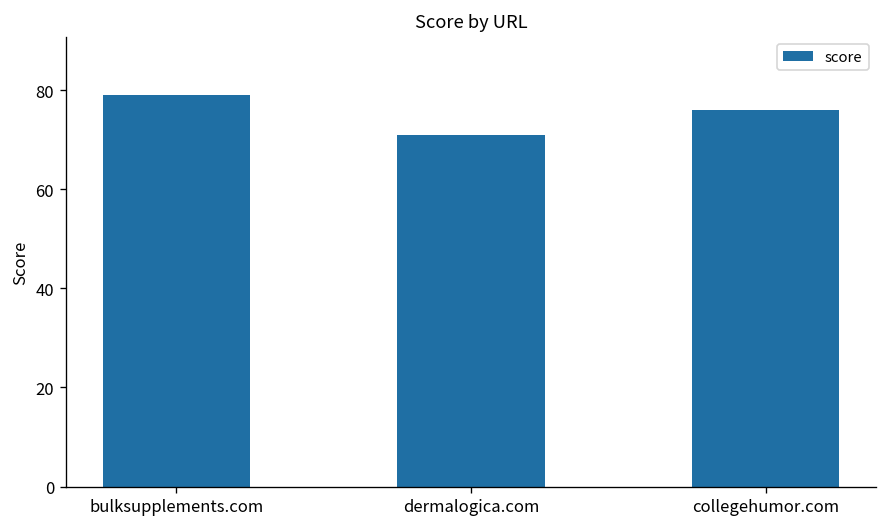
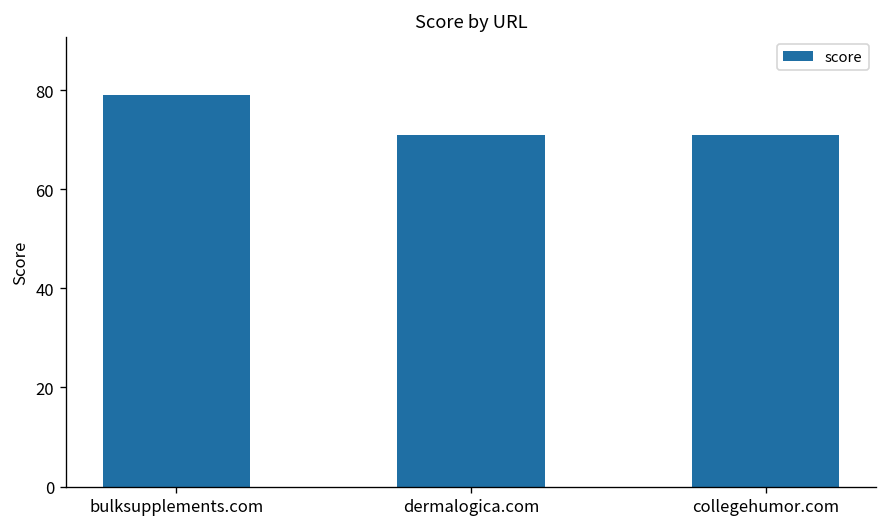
collegehumor.com: 76 -> 71
